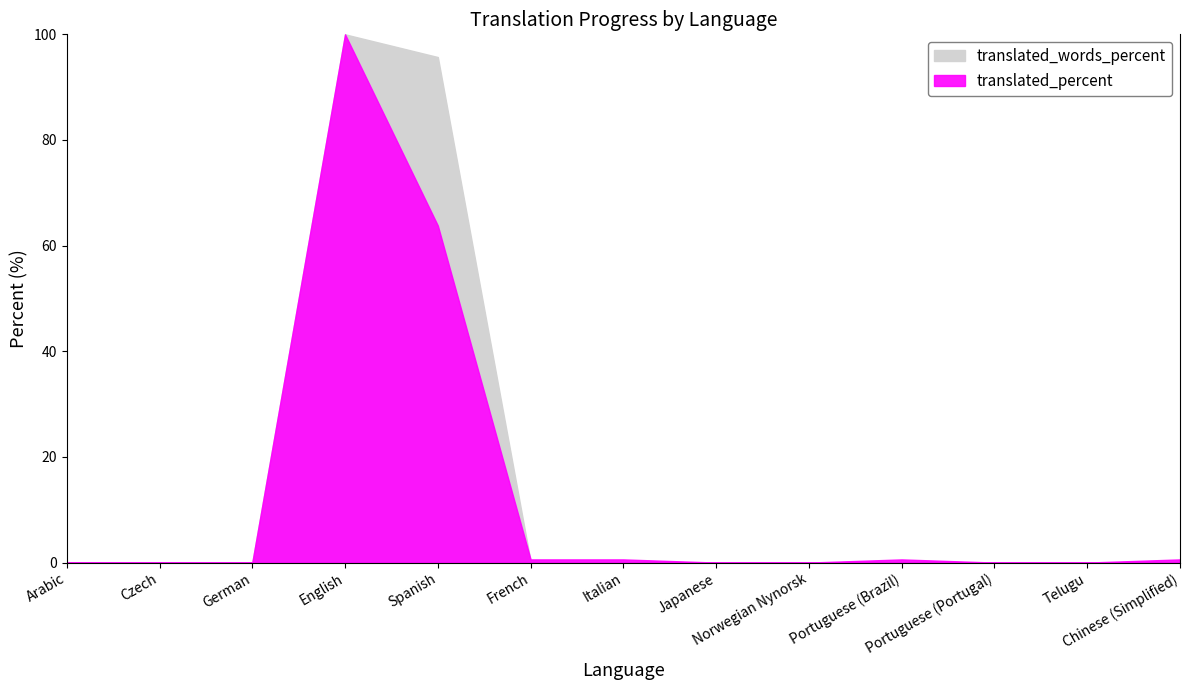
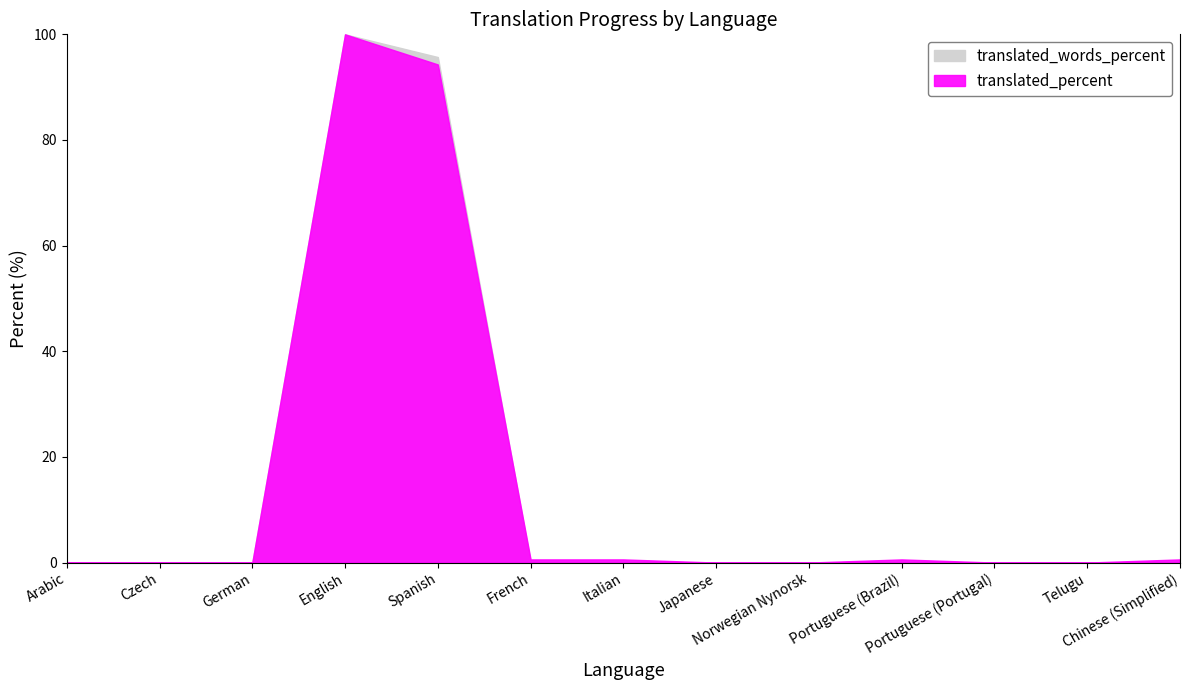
translated_percent, Spanish: 64 -> 94
